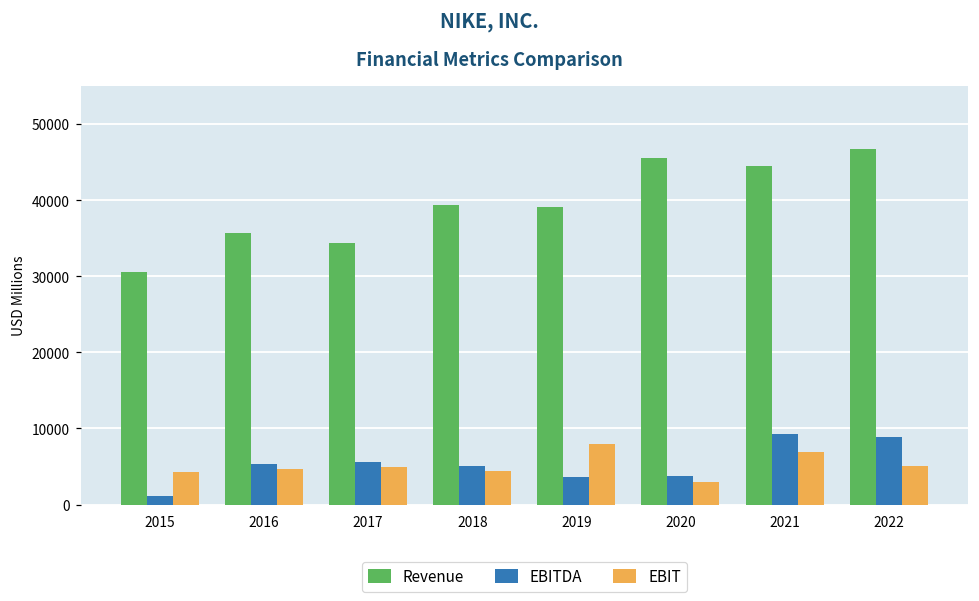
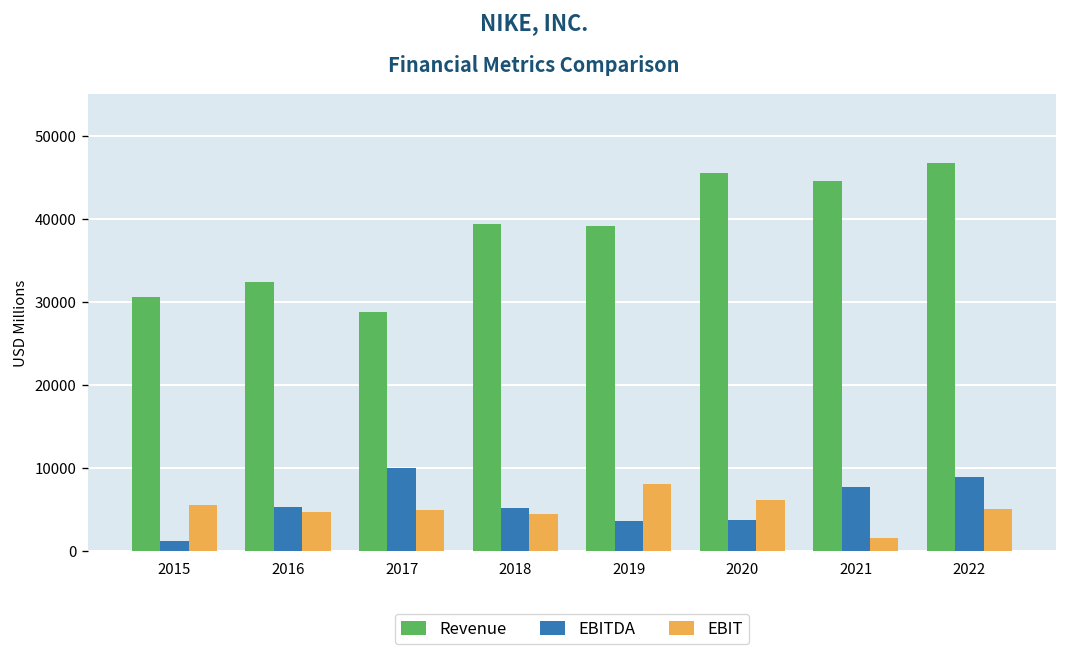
EBIT, 2015: 4000 -> 5000
Revenue, 2016: 36000 -> 32000
Revenue, 2017: 34000 -> 29000
EBITDA, 2017: 6000 -> 10000
EBIT, 2020: 3000 -> 6000
EBITDA, 2021: 9000 -> 8000
EBIT, 2021: 7000 -> 2000
